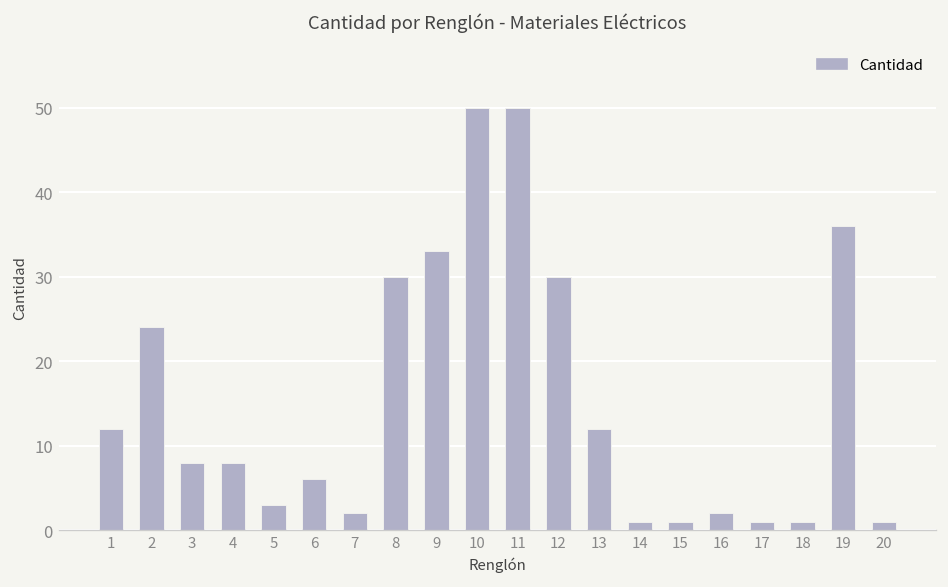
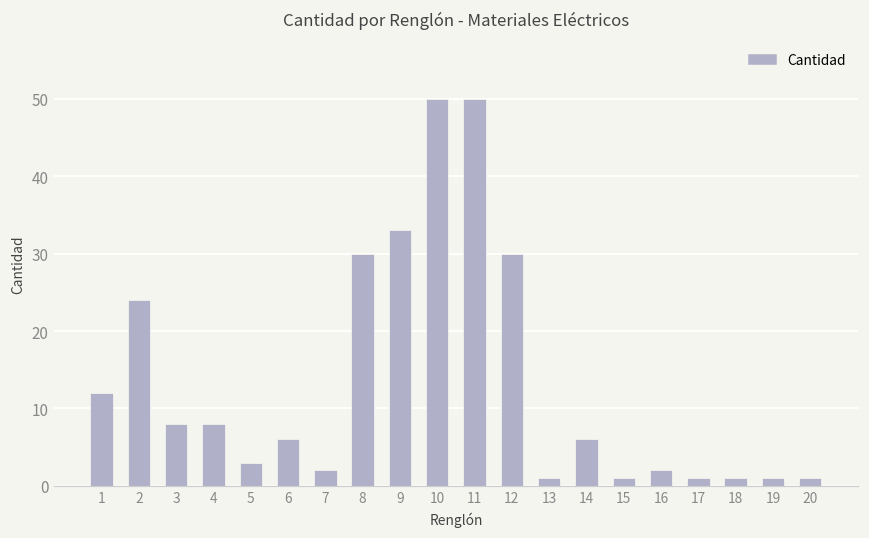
13: 12 -> 1
14: 1 -> 6
19: 36 -> 1
